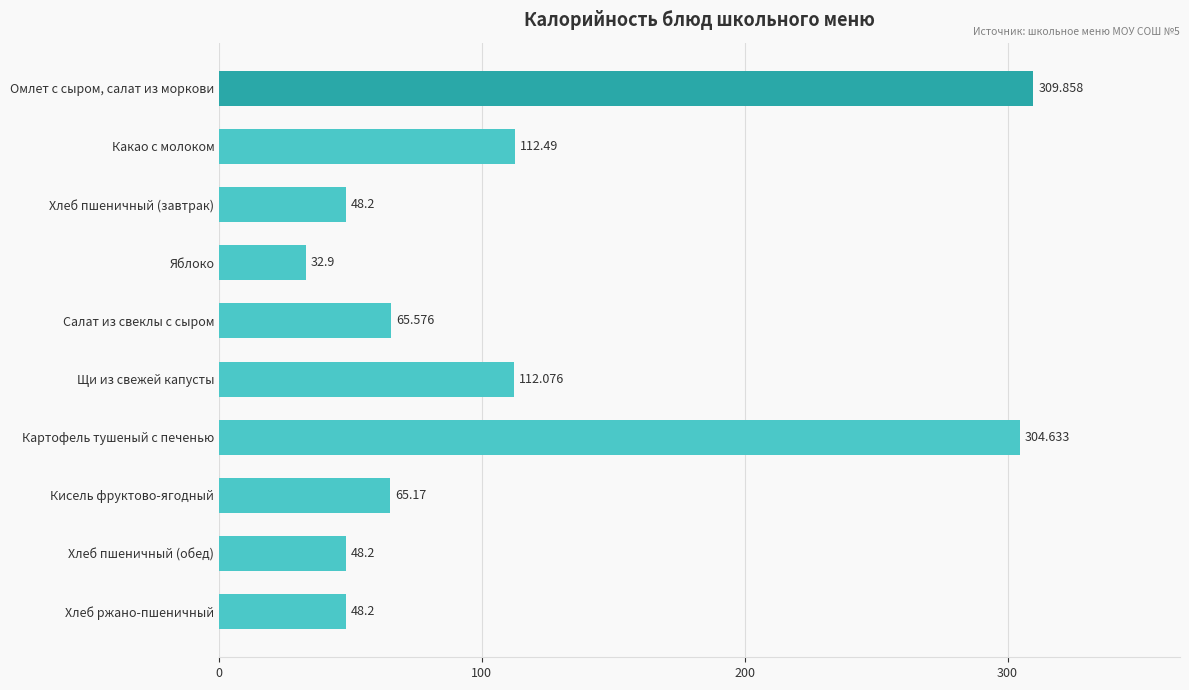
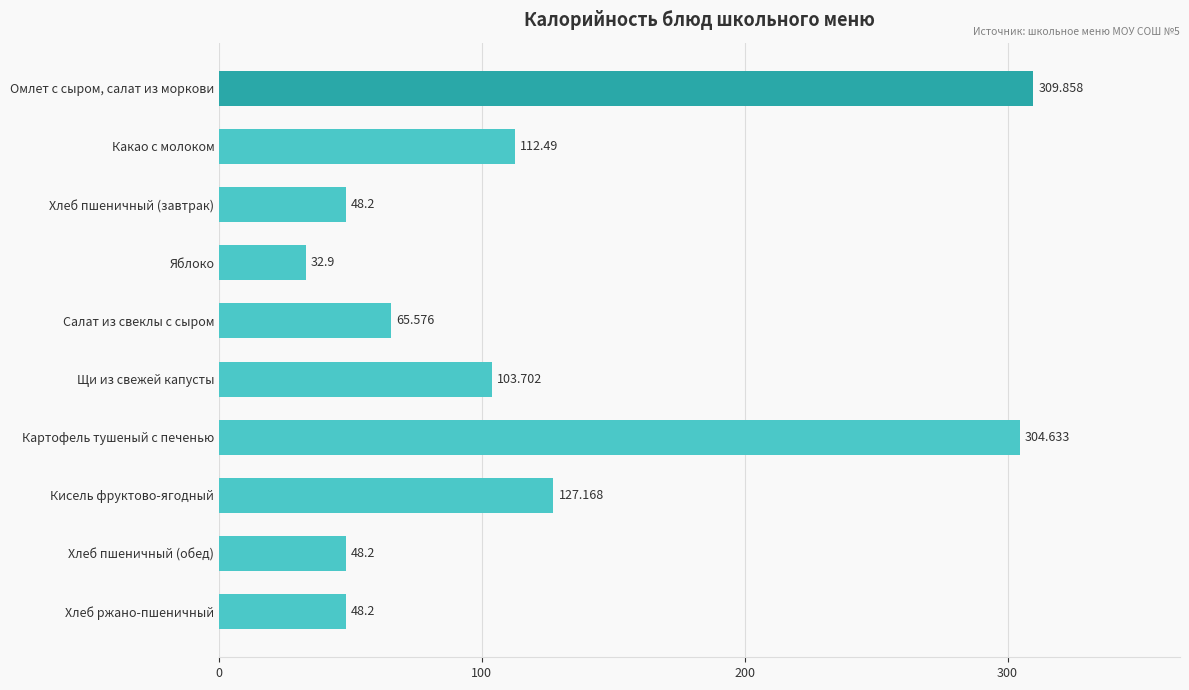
Щи из свежей капусты: 112.076 -> 103.702
Кисель фруктово-ягодный: 65.17 -> 127.168
